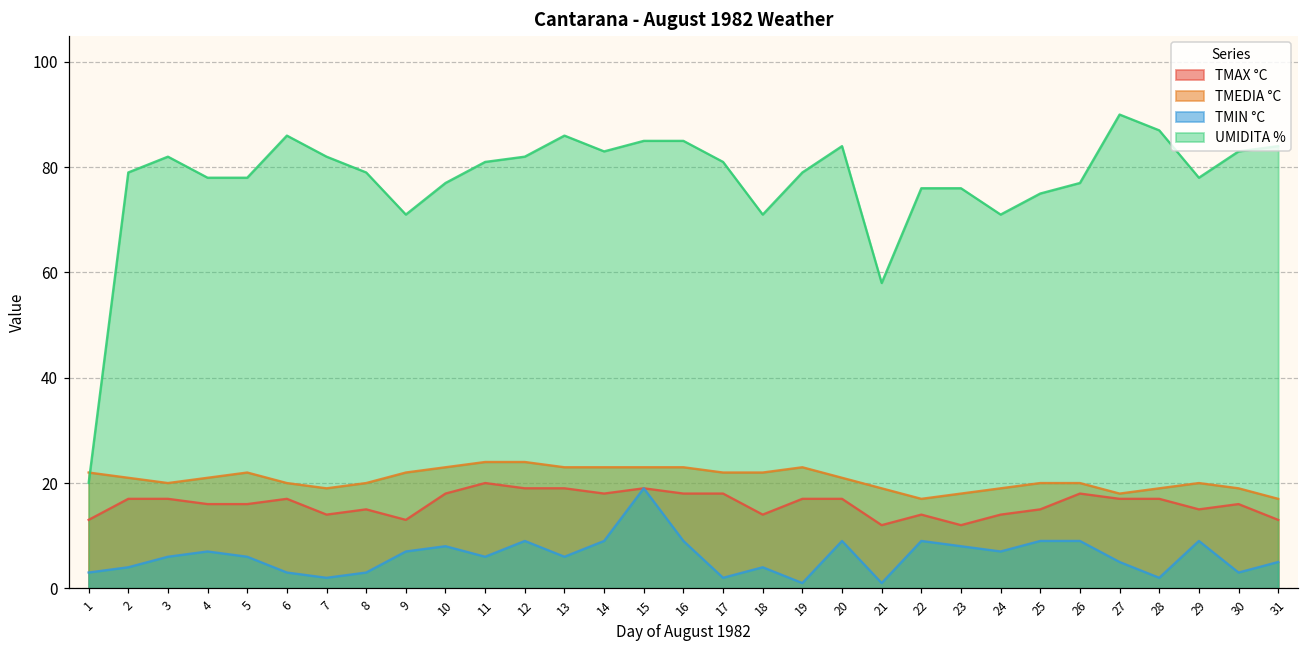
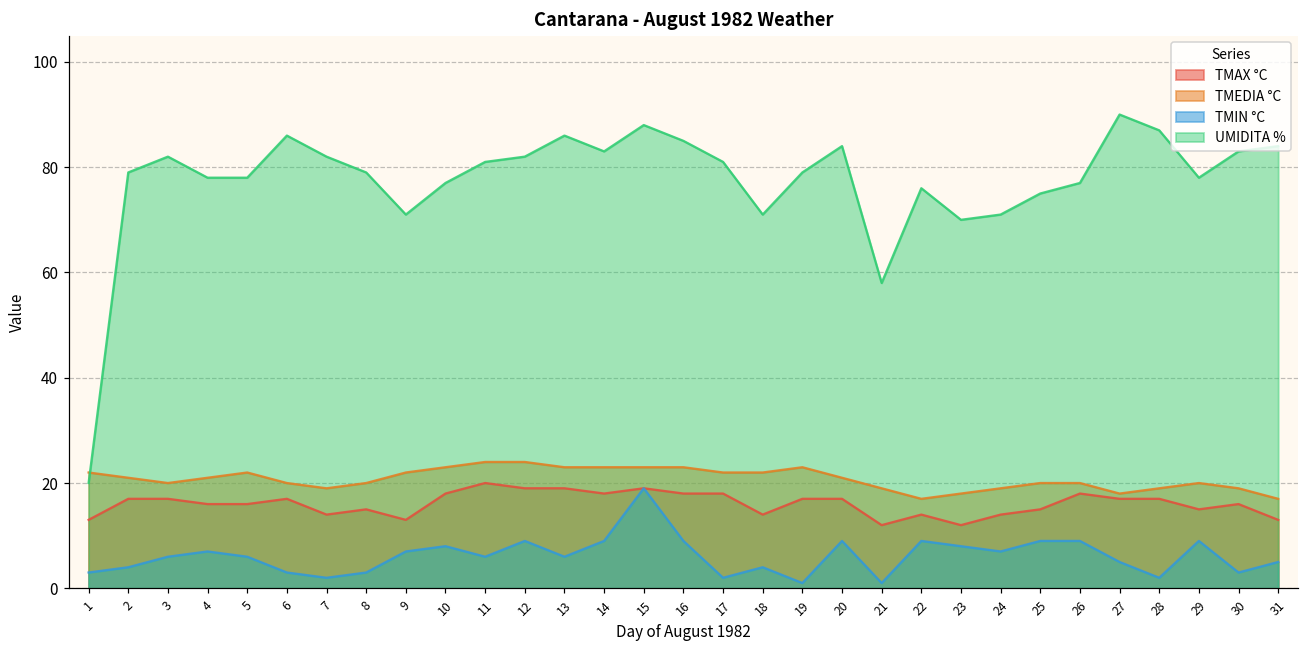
UMIDITA %, 15: 85 -> 88
UMIDITA %, 23: 76 -> 70
